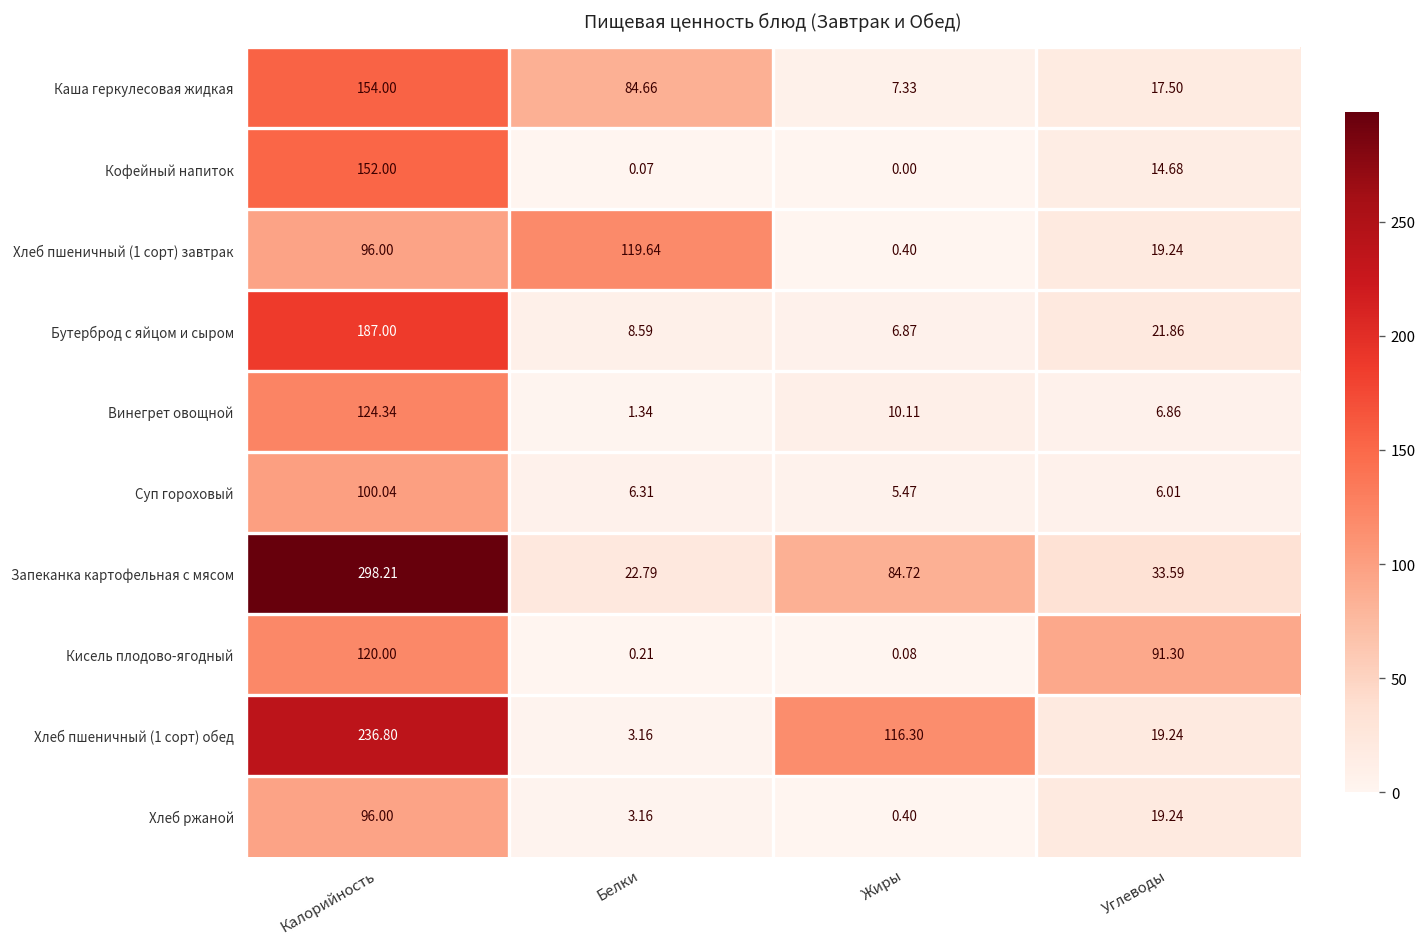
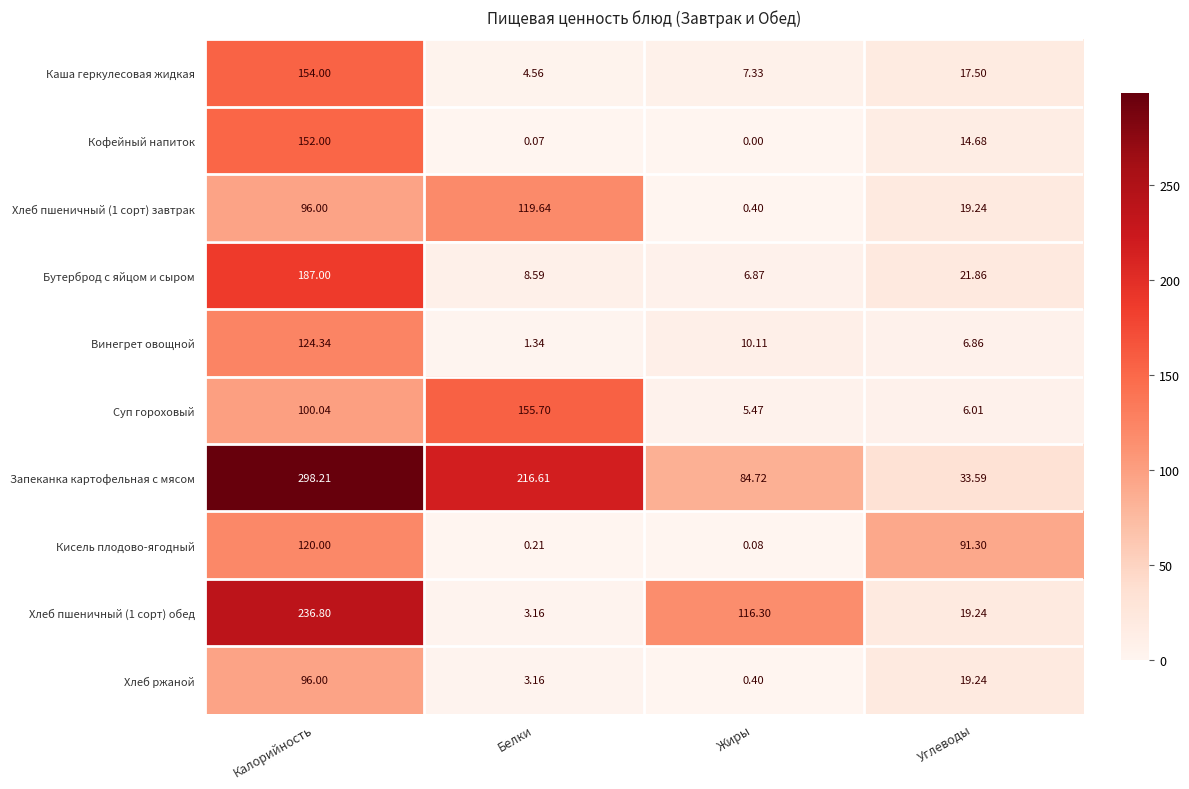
Каша геркулесовая жидкая, Белки: 84.66 -> 4.56
Суп гороховый, Белки: 6.31 -> 155.70
Запеканка картофельная с мясом, Белки: 22.79 -> 216.61
